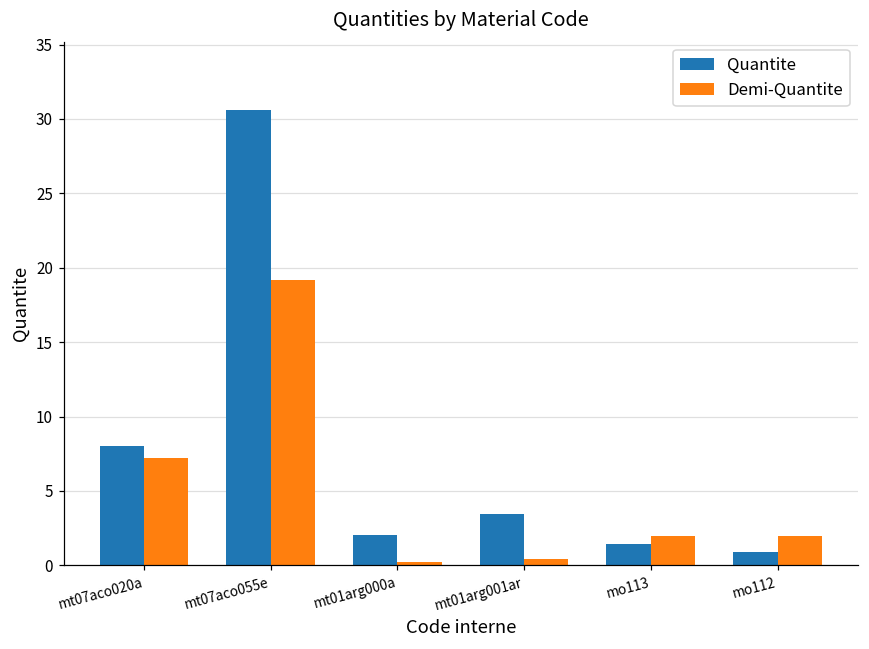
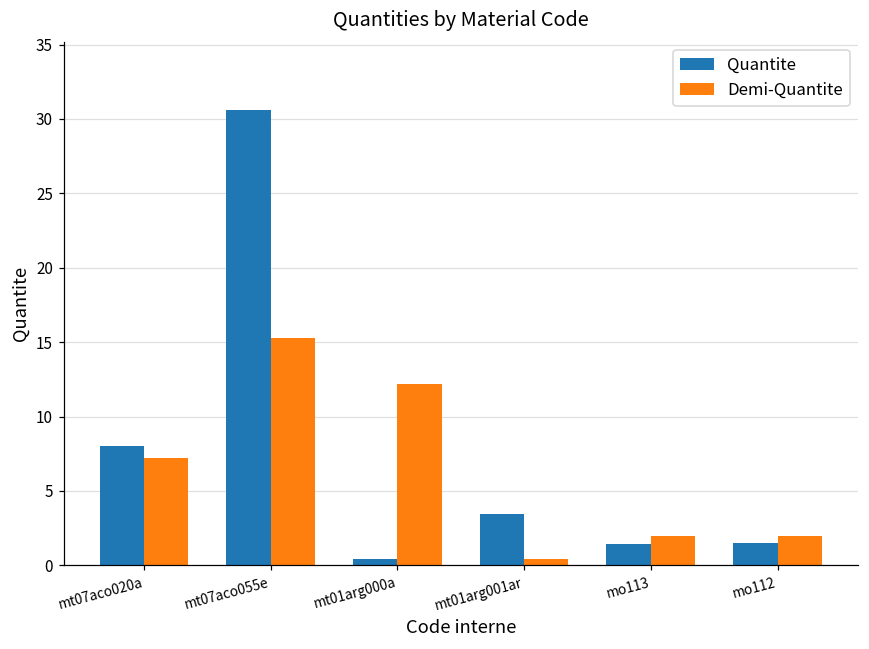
Demi-Quantite, mt07aco055e: 19.2 -> 15.3
Quantite, mt01arg000a: 2.0 -> 0.4
Demi-Quantite, mt01arg000a: 0.2 -> 12.2
Quantite, mo112: 0.9 -> 1.5
